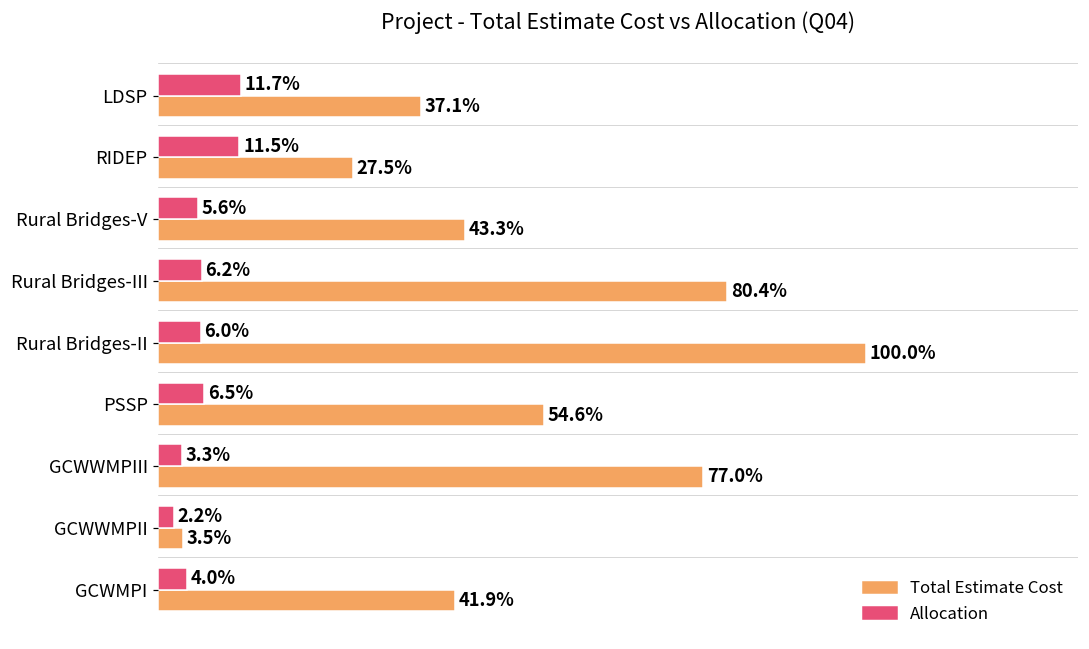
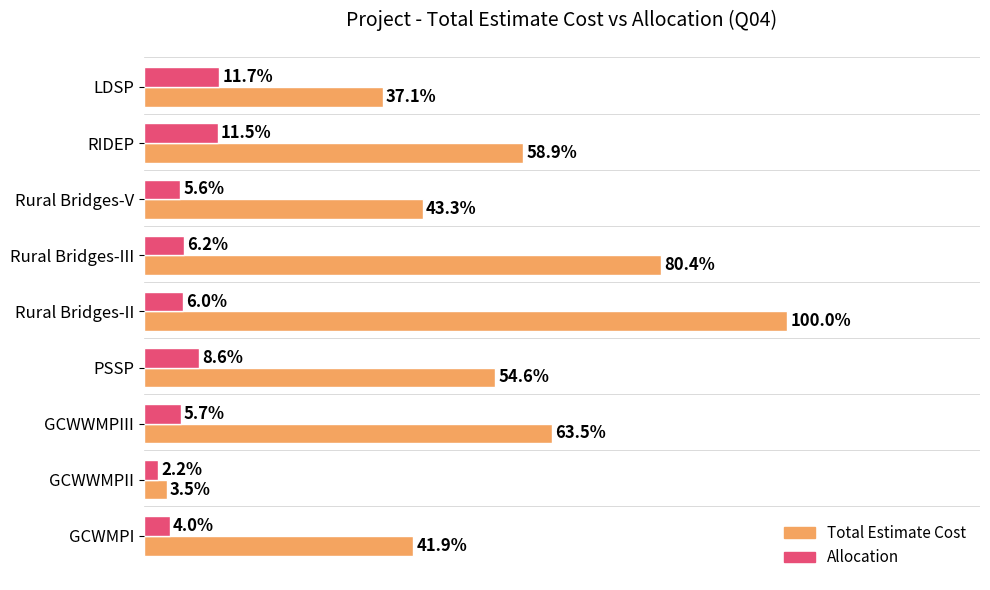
Total Estimate Cost, RIDEP: 27.5% -> 58.9%
Allocation, PSSP: 6.5% -> 8.6%
Allocation, GCWWMPIII: 3.3% -> 5.7%
Total Estimate Cost, GCWWMPIII: 77.0% -> 63.5%
